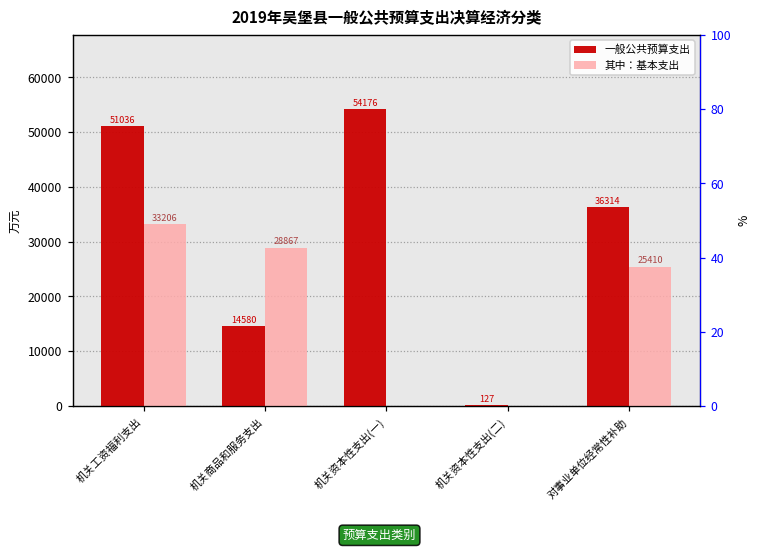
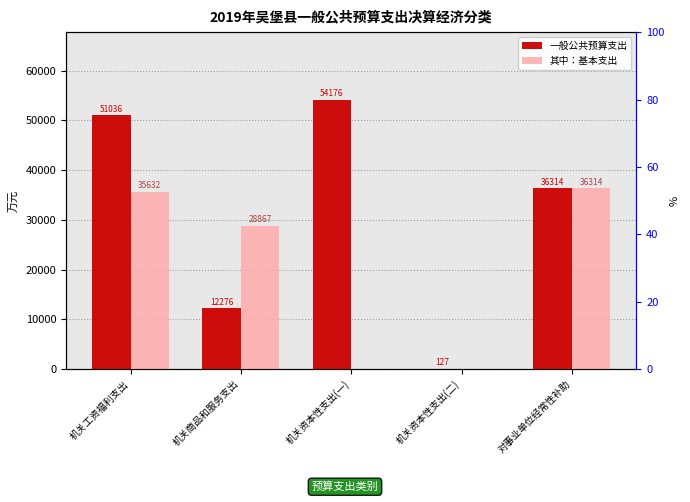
其中：基本支出, 机关工资福利支出: 33206 -> 35632
一般公共预算支出, 机关商品和服务支出: 14580 -> 12276
其中：基本支出, 对事业单位经常性补助: 25410 -> 36314
